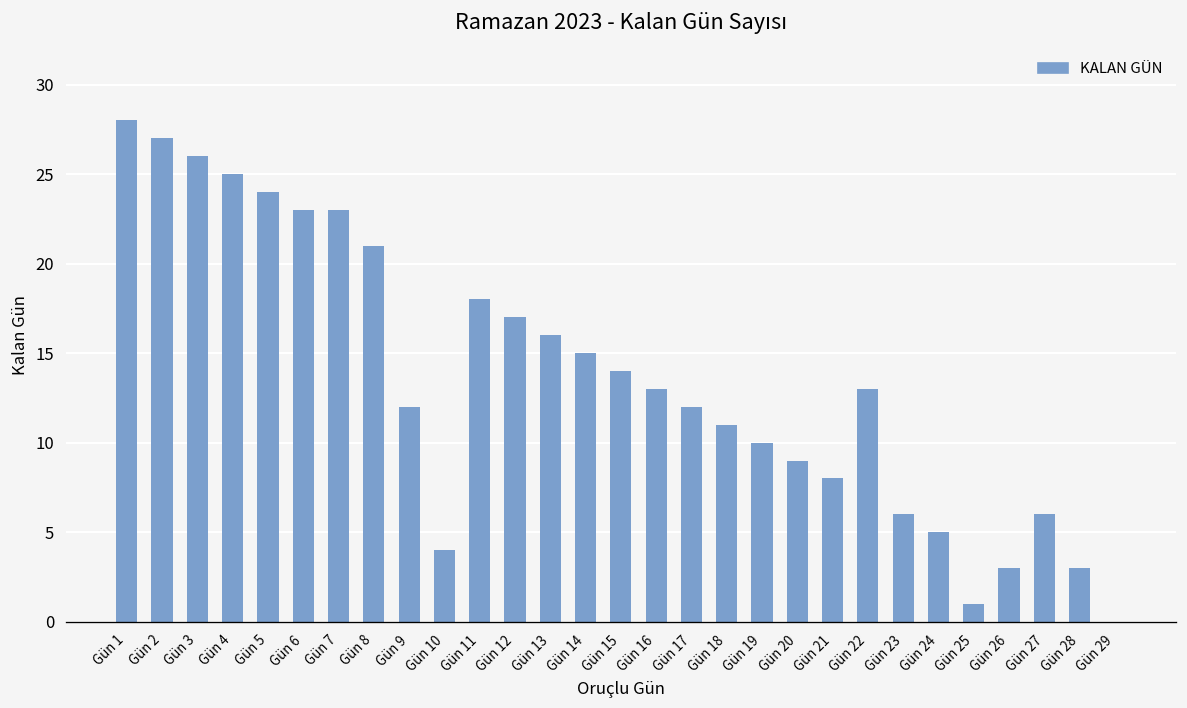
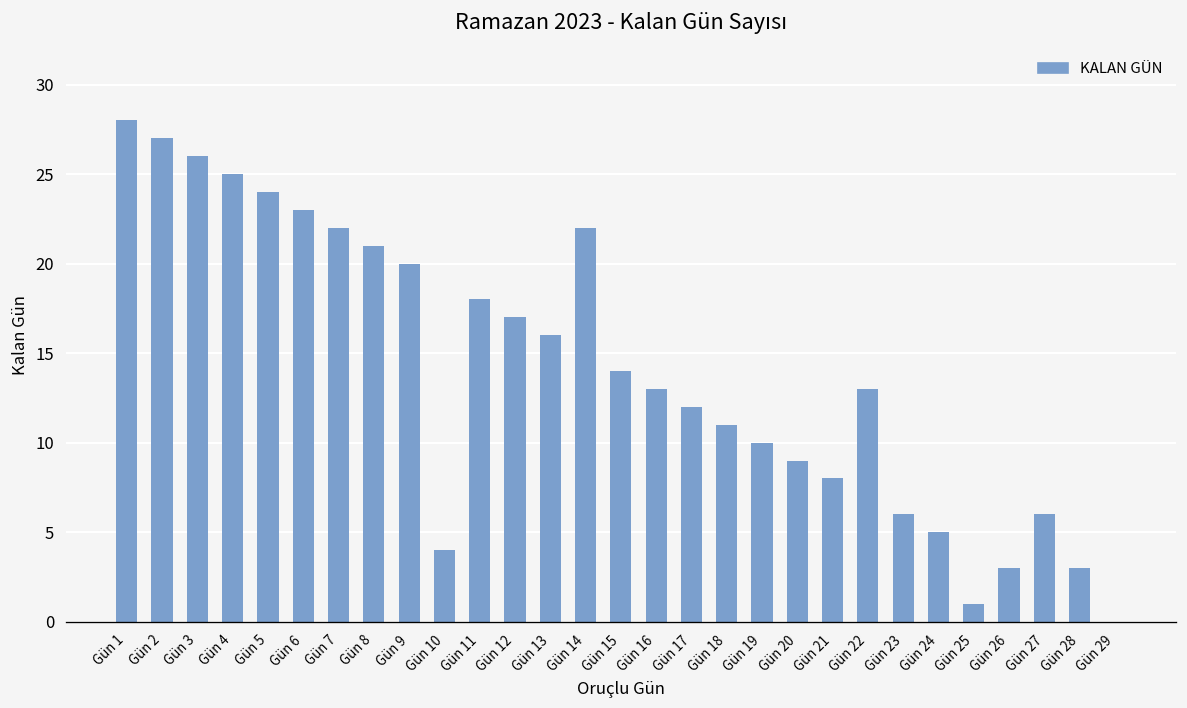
Gün 7: 23 -> 22
Gün 9: 12 -> 20
Gün 14: 15 -> 22
